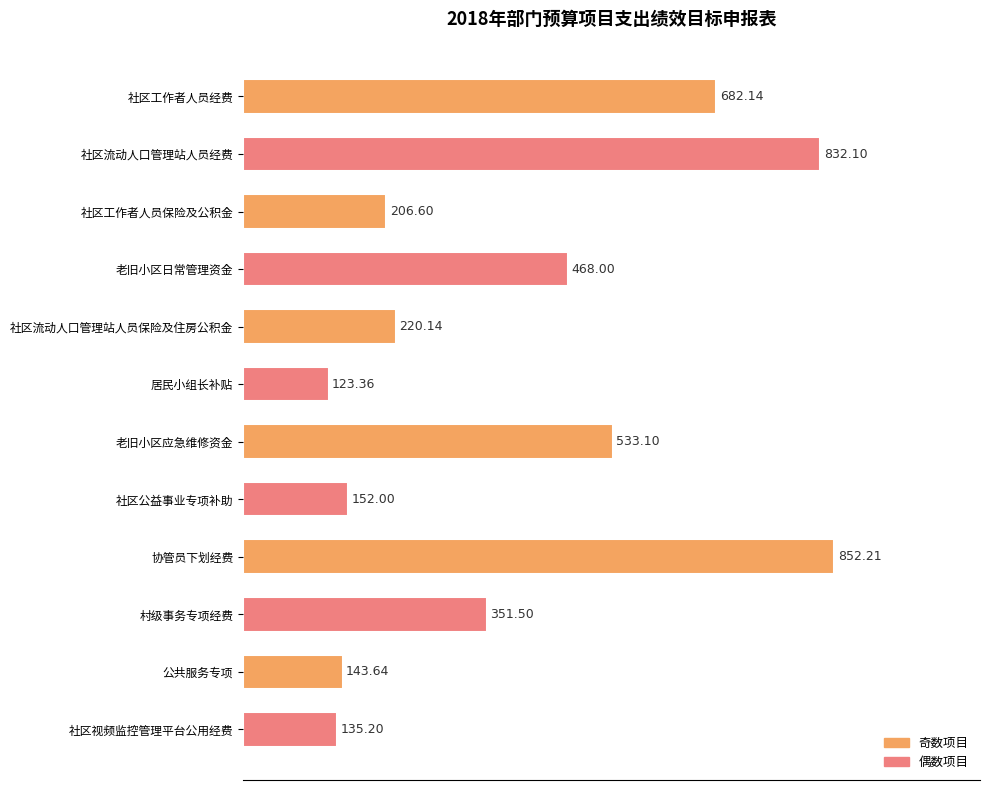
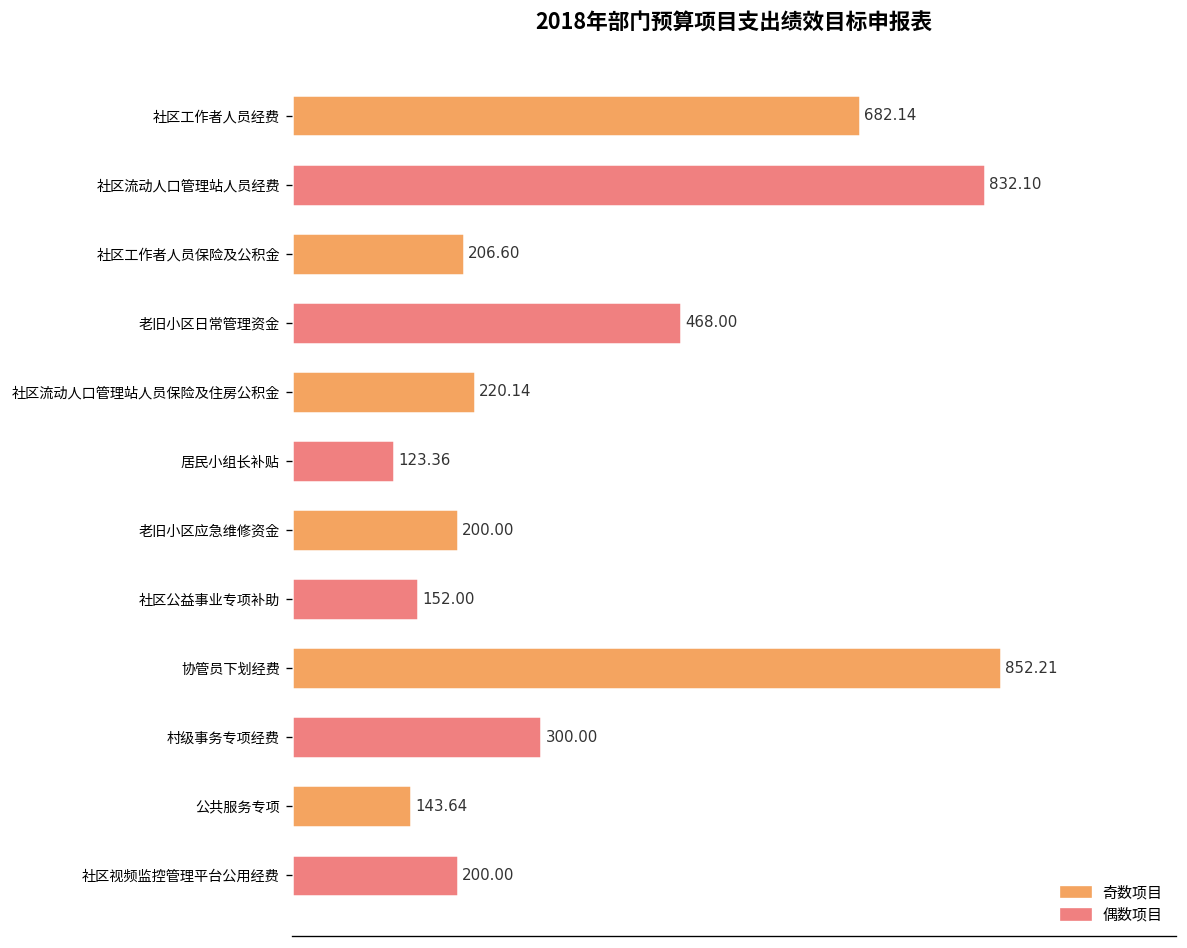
老旧小区应急维修资金: 533.10 -> 200.00
村级事务专项经费: 351.50 -> 300.00
社区视频监控管理平台公用经费: 135.20 -> 200.00
